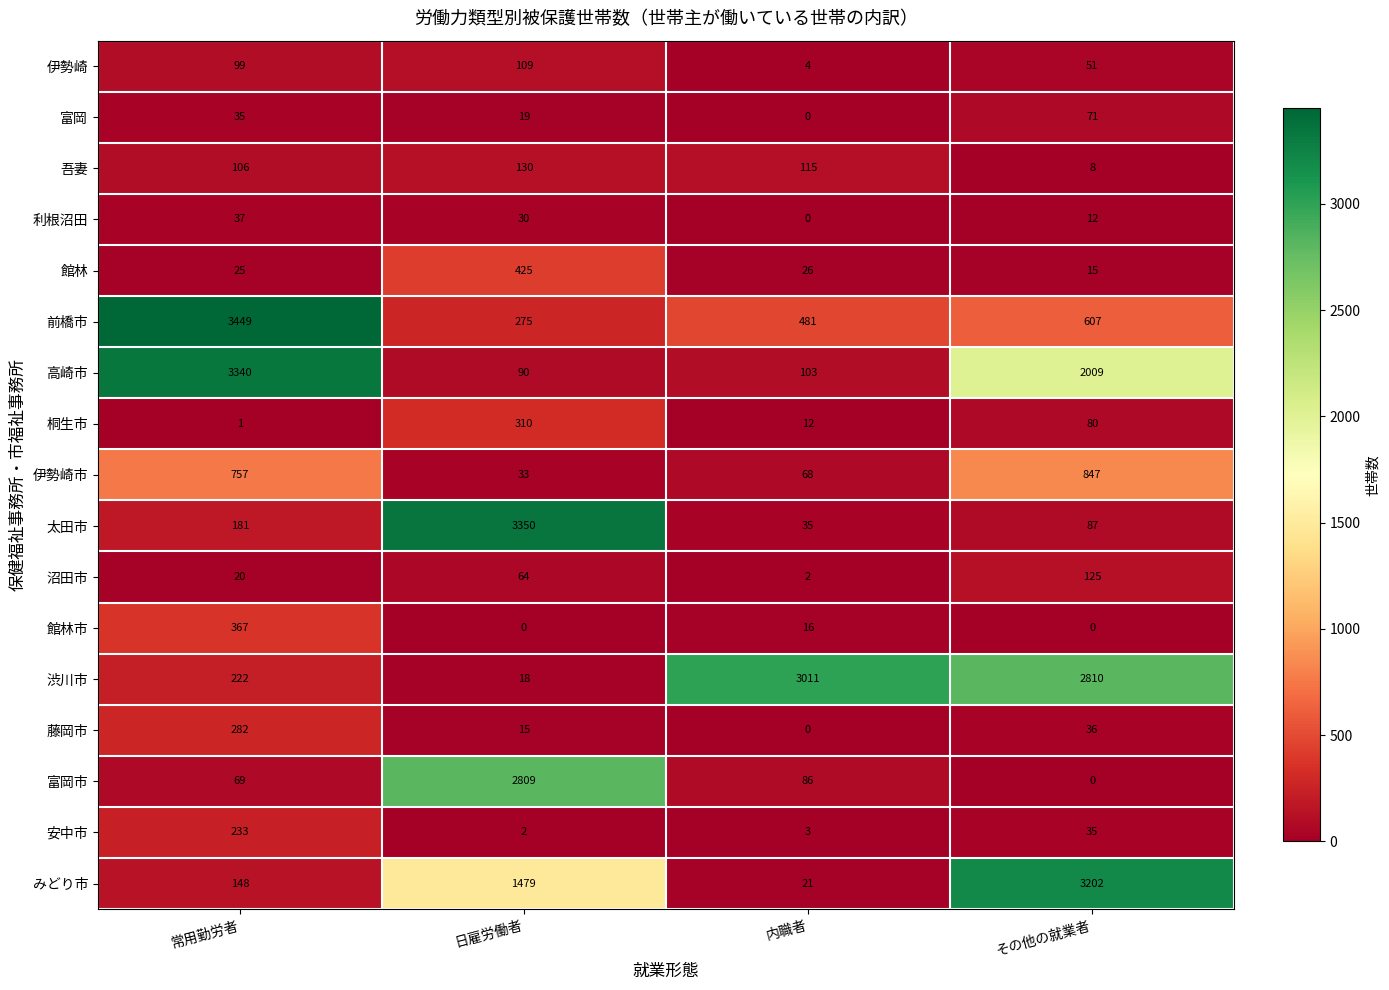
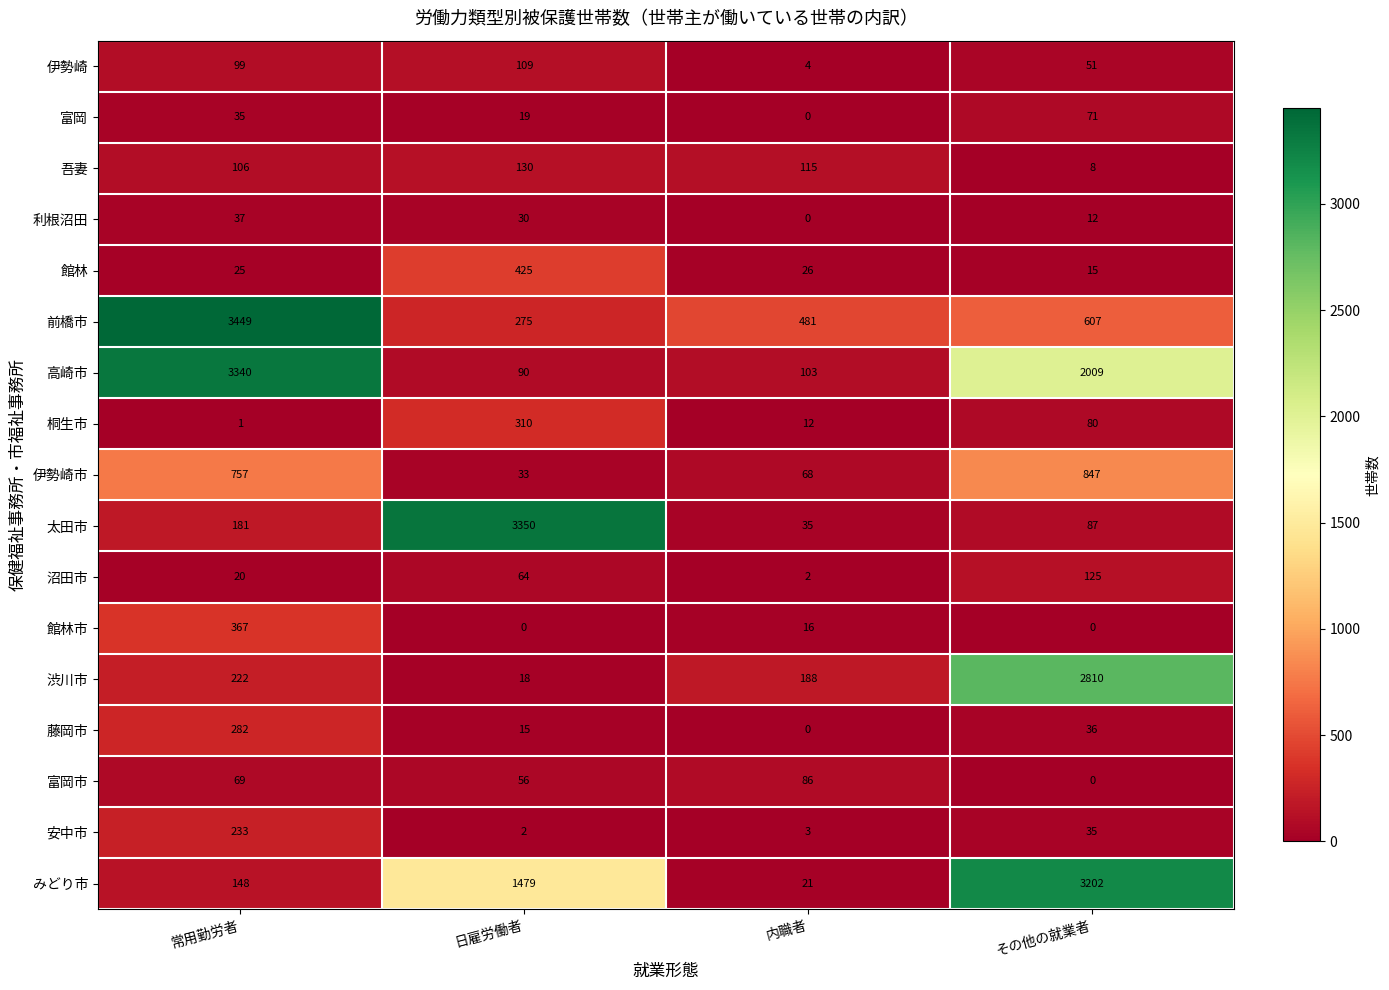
渋川市, 内職者: 3011 -> 188
富岡市, 日雇労働者: 2809 -> 56
